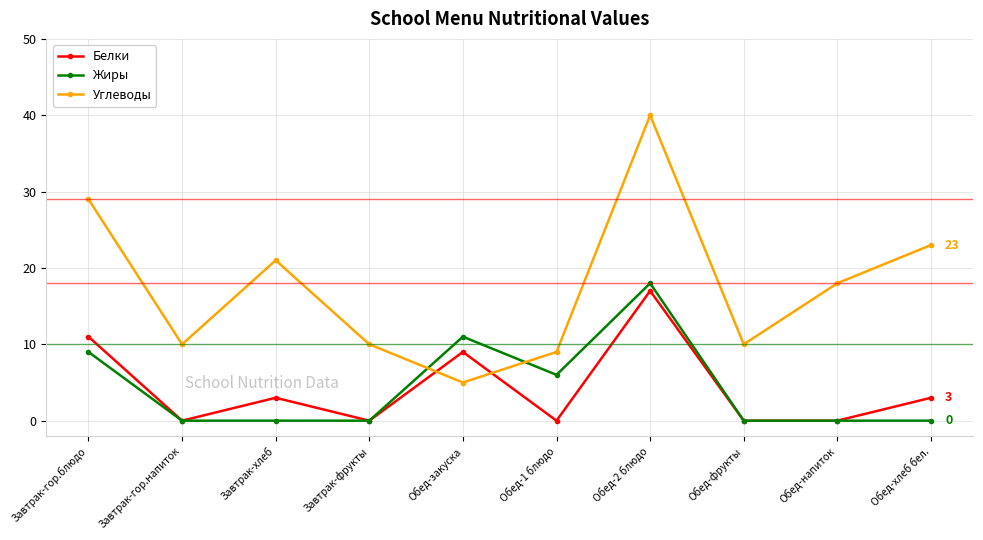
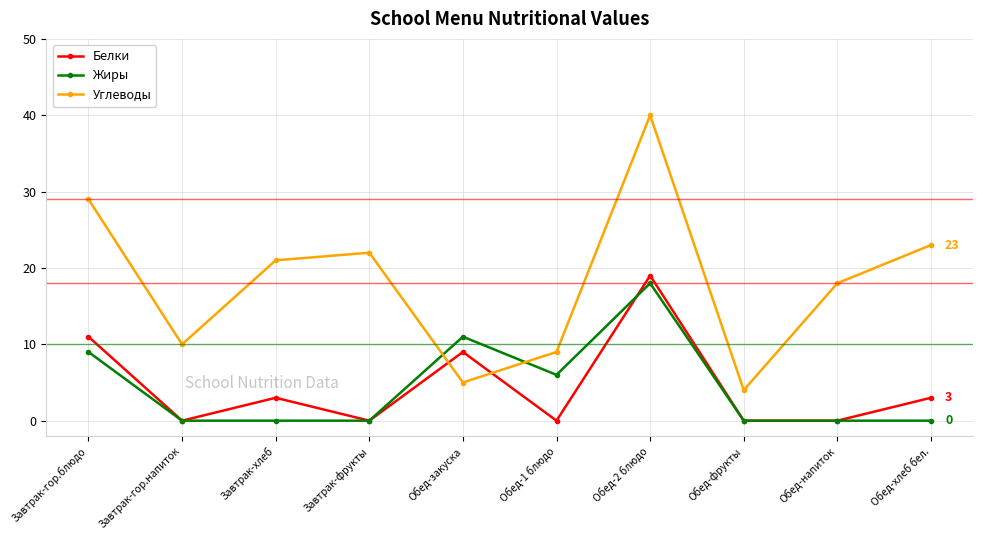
Углеводы, Завтрак-фрукты: 10 -> 22
Белки, Обед-2 блюдо: 17 -> 19
Углеводы, Обед-фрукты: 10 -> 4
